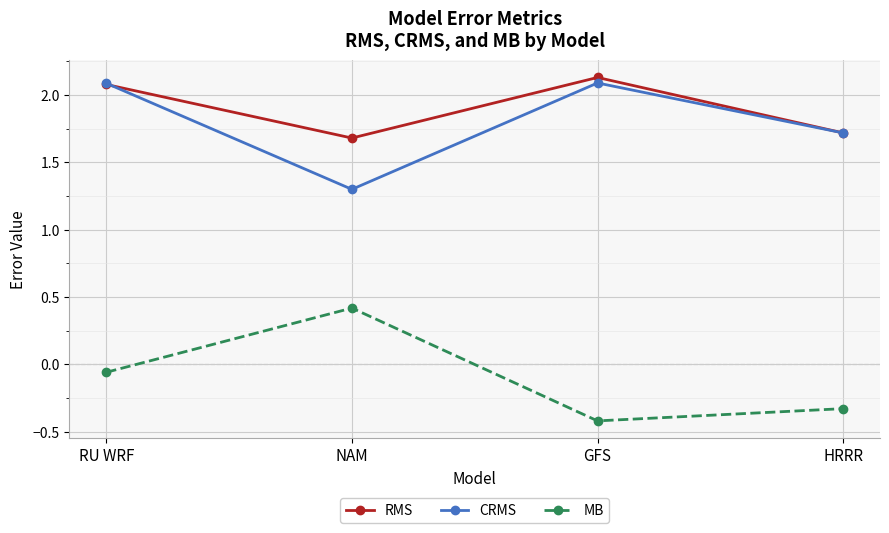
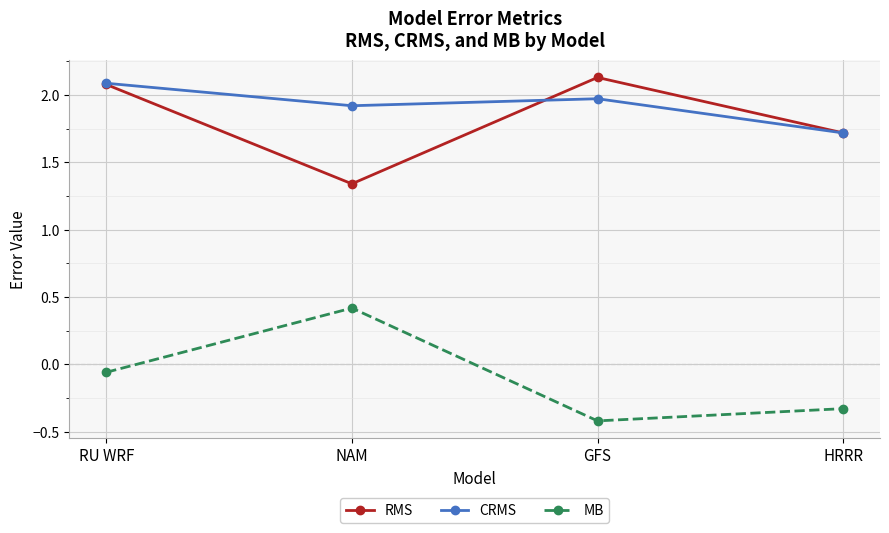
RMS, NAM: 1.68 -> 1.34
CRMS, NAM: 1.30 -> 1.92
CRMS, GFS: 2.09 -> 1.97
